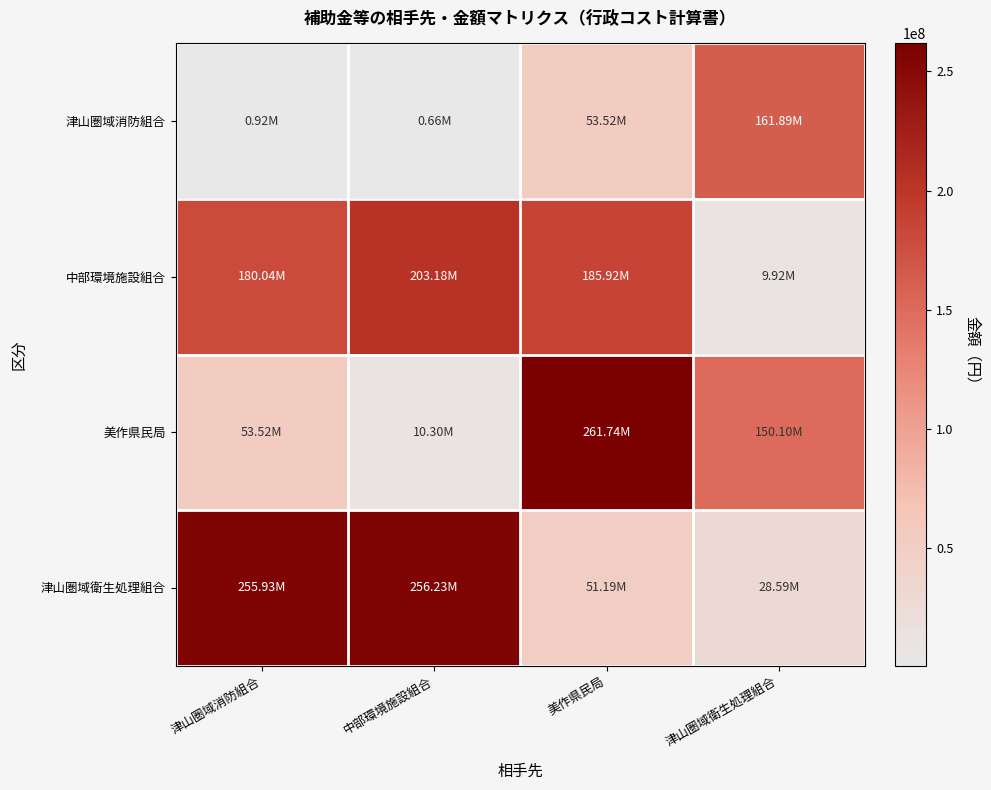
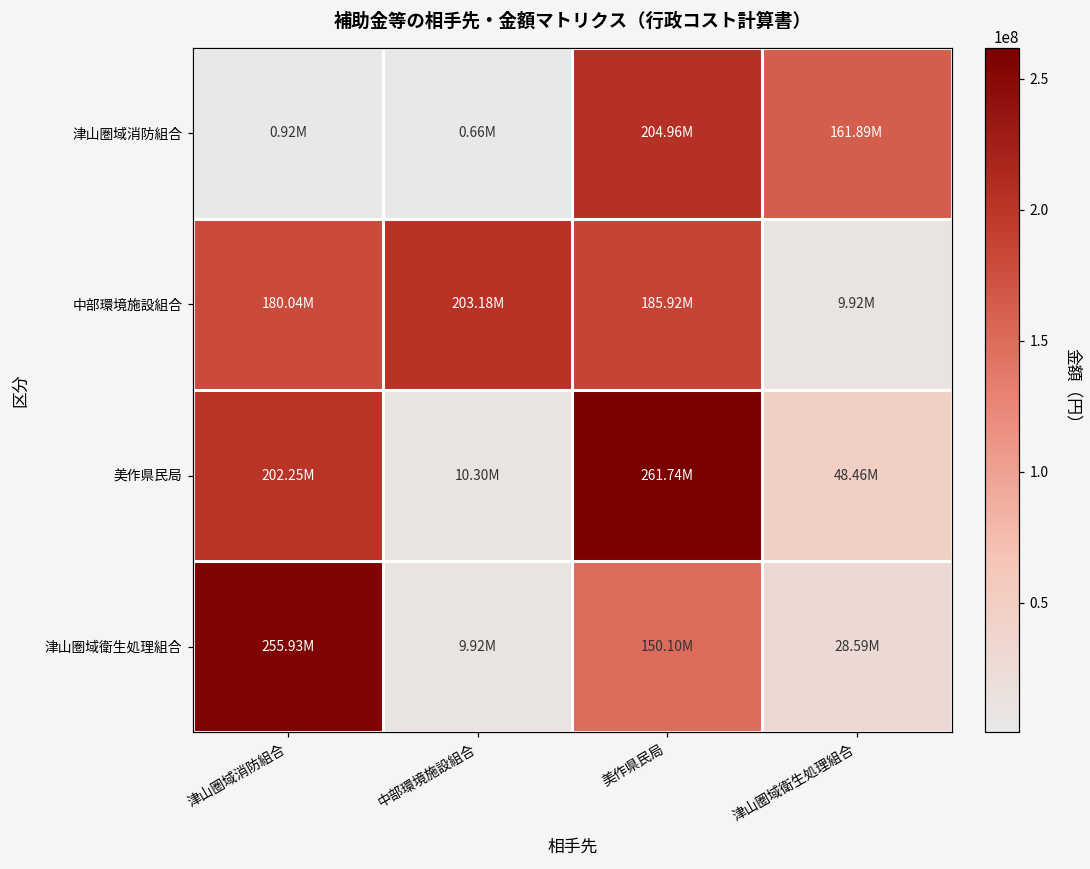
津山圏域消防組合, 美作県民局: 53.52M -> 204.96M
美作県民局, 津山圏域消防組合: 53.52M -> 202.25M
美作県民局, 津山圏域衛生処理組合: 150.10M -> 48.46M
津山圏域衛生処理組合, 中部環境施設組合: 256.23M -> 9.92M
津山圏域衛生処理組合, 美作県民局: 51.19M -> 150.10M
